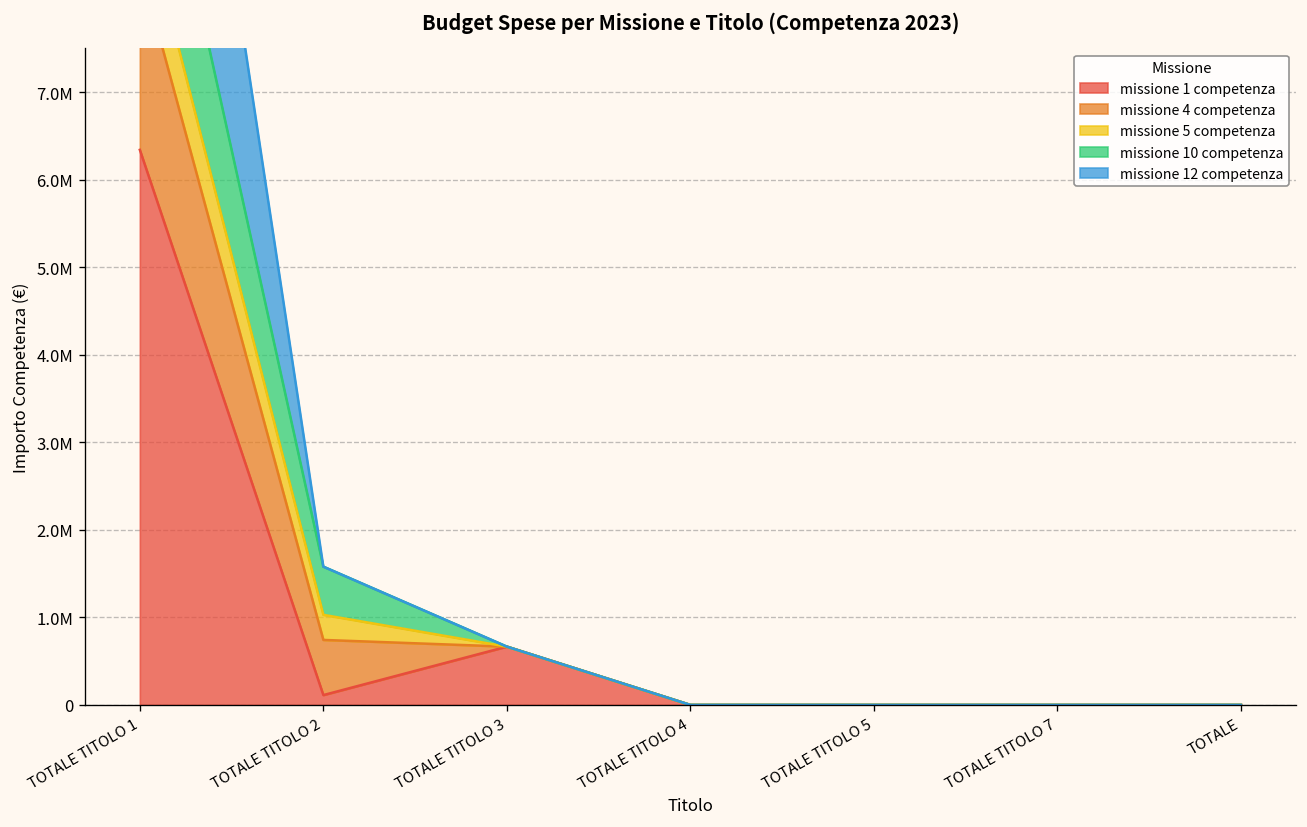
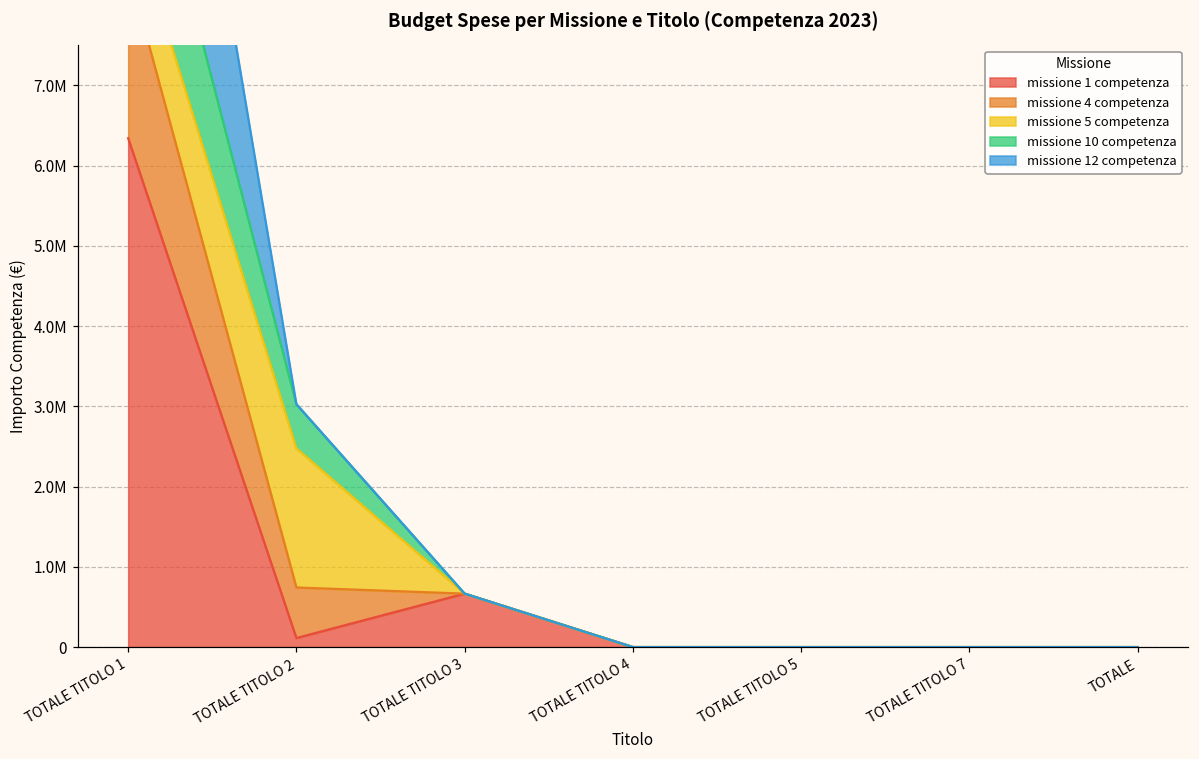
missione 5 competenza, TOTALE TITOLO 2: 300000 -> 1700000
